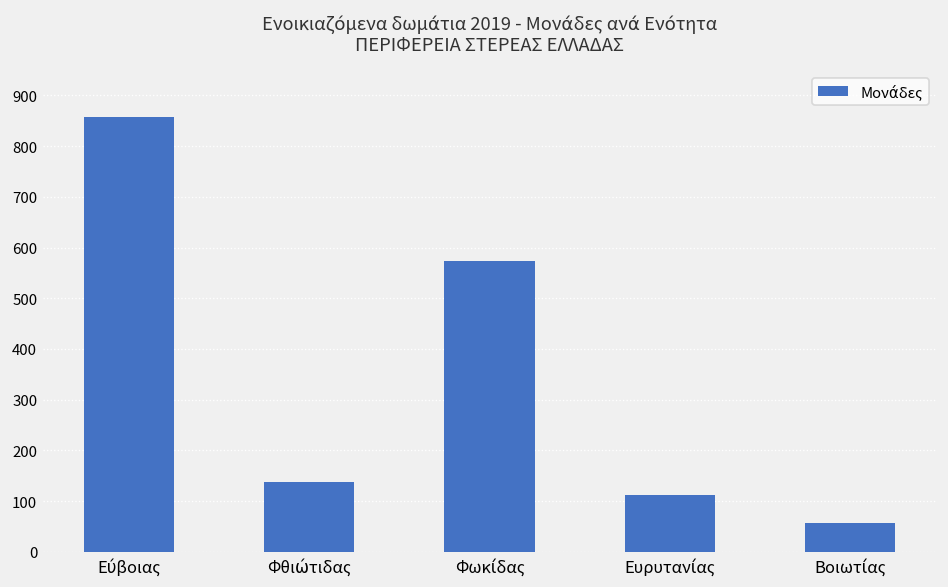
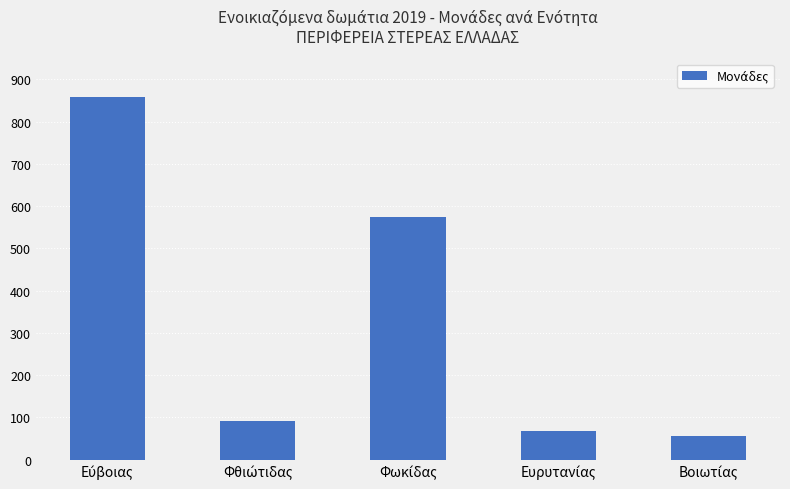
Φθιώτιδας: 140 -> 90
Ευρυτανίας: 110 -> 70
